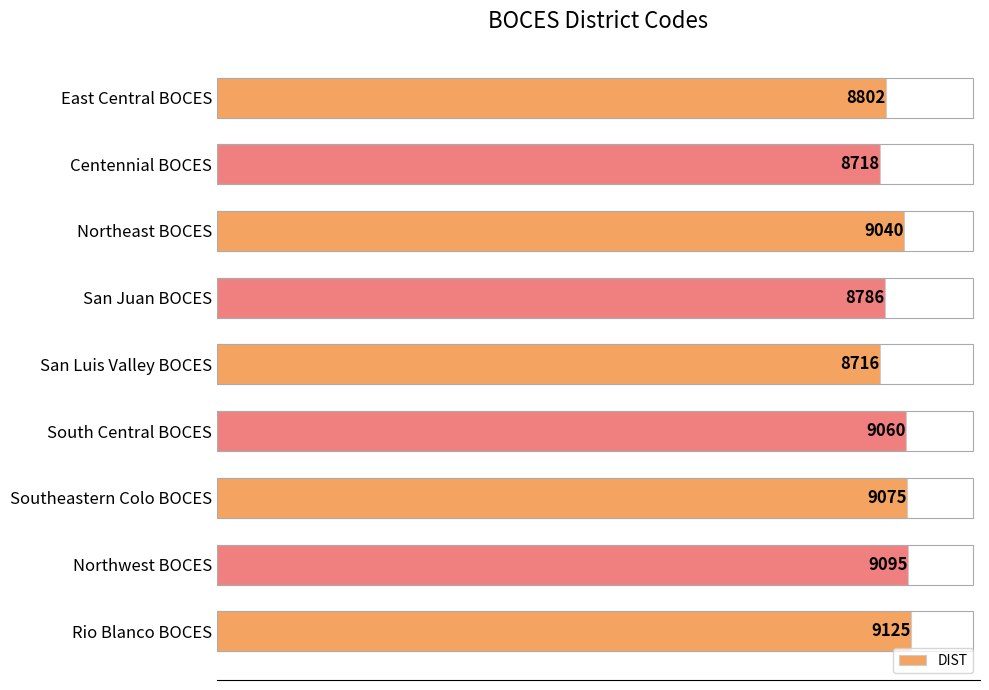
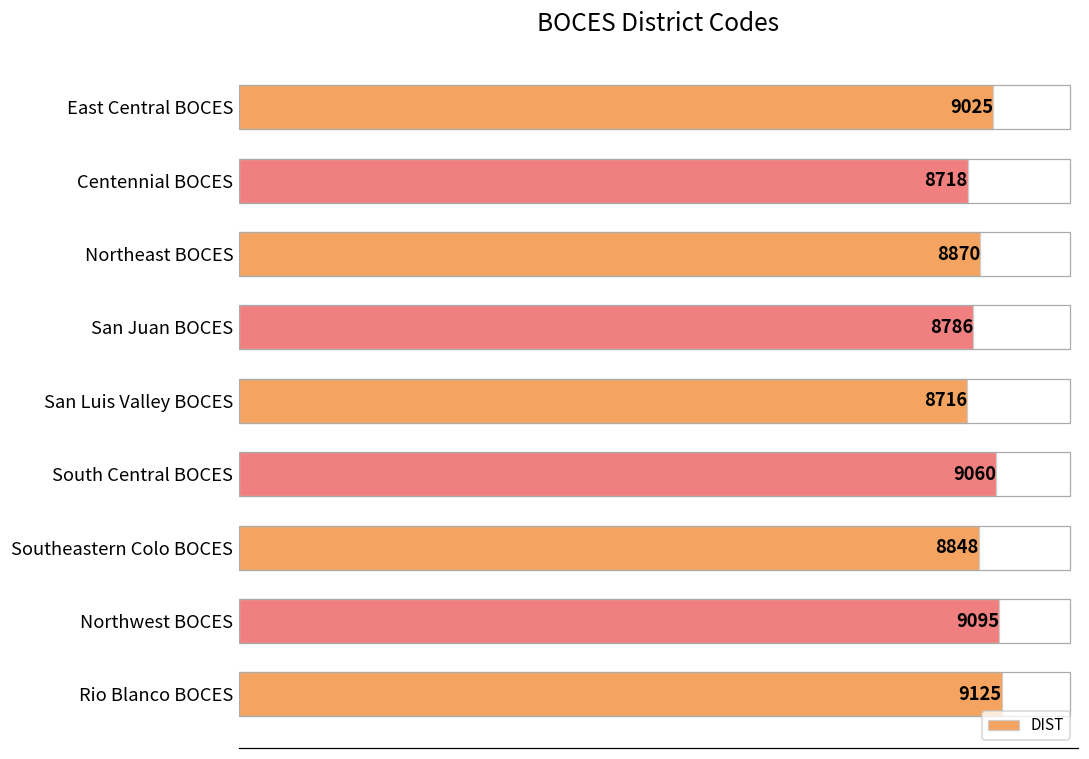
East Central BOCES: 8802 -> 9025
Northeast BOCES: 9040 -> 8870
Southeastern Colo BOCES: 9075 -> 8848
